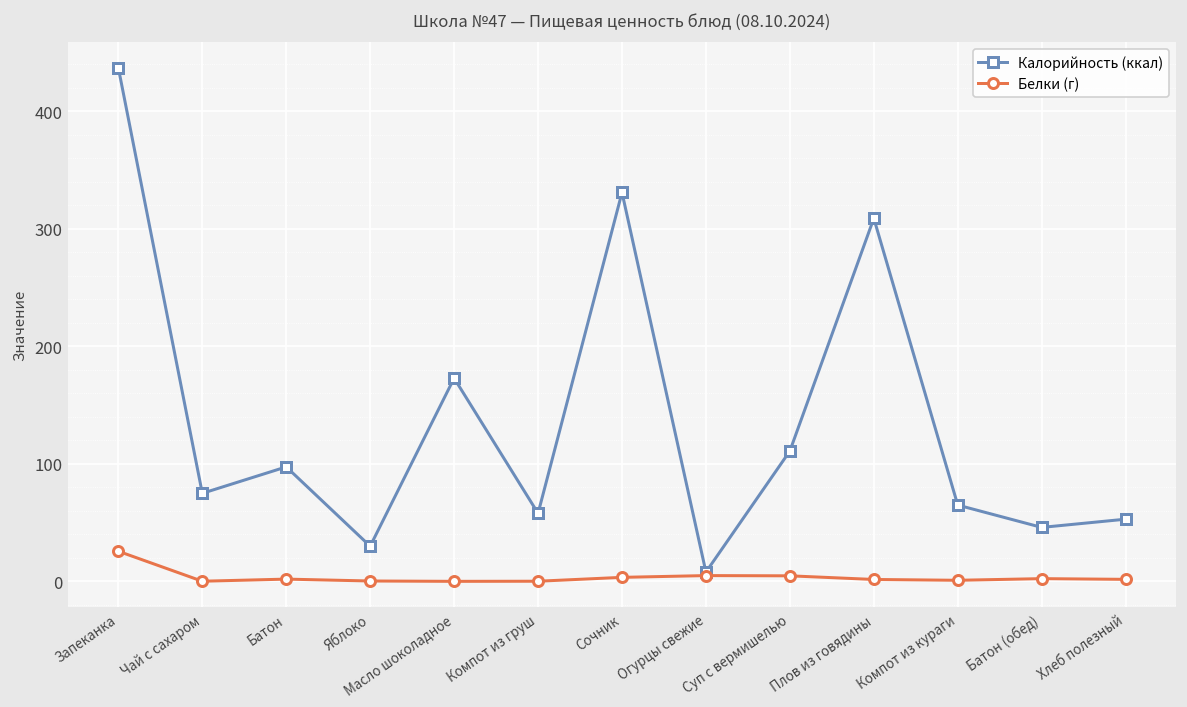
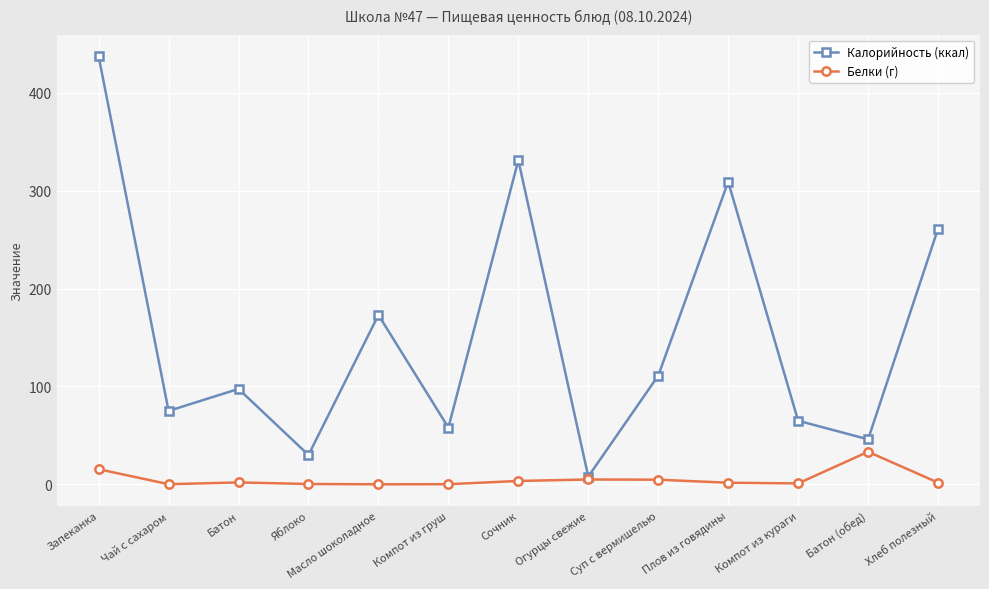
Белки (г), Запеканка: 30 -> 20
Белки (г), Батон (обед): 0 -> 30
Калорийность (ккал), Хлеб полезный: 50 -> 260
